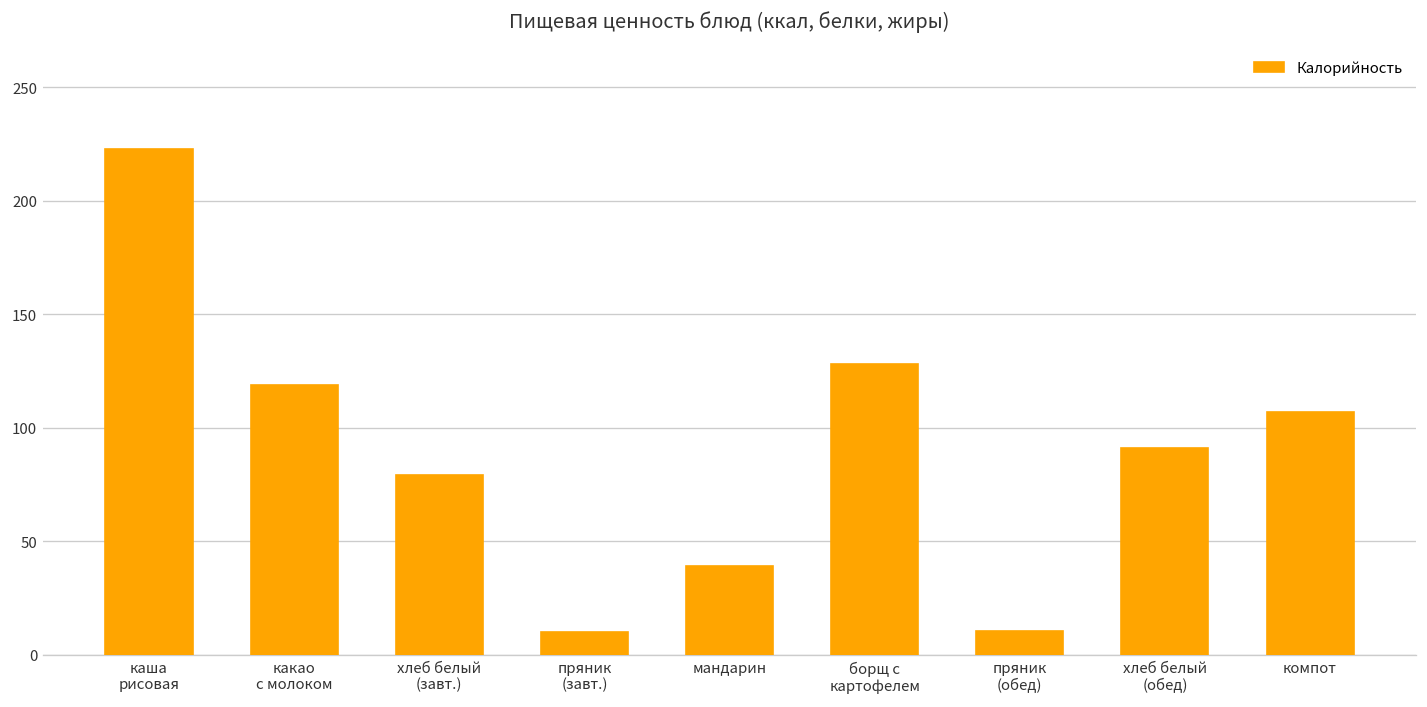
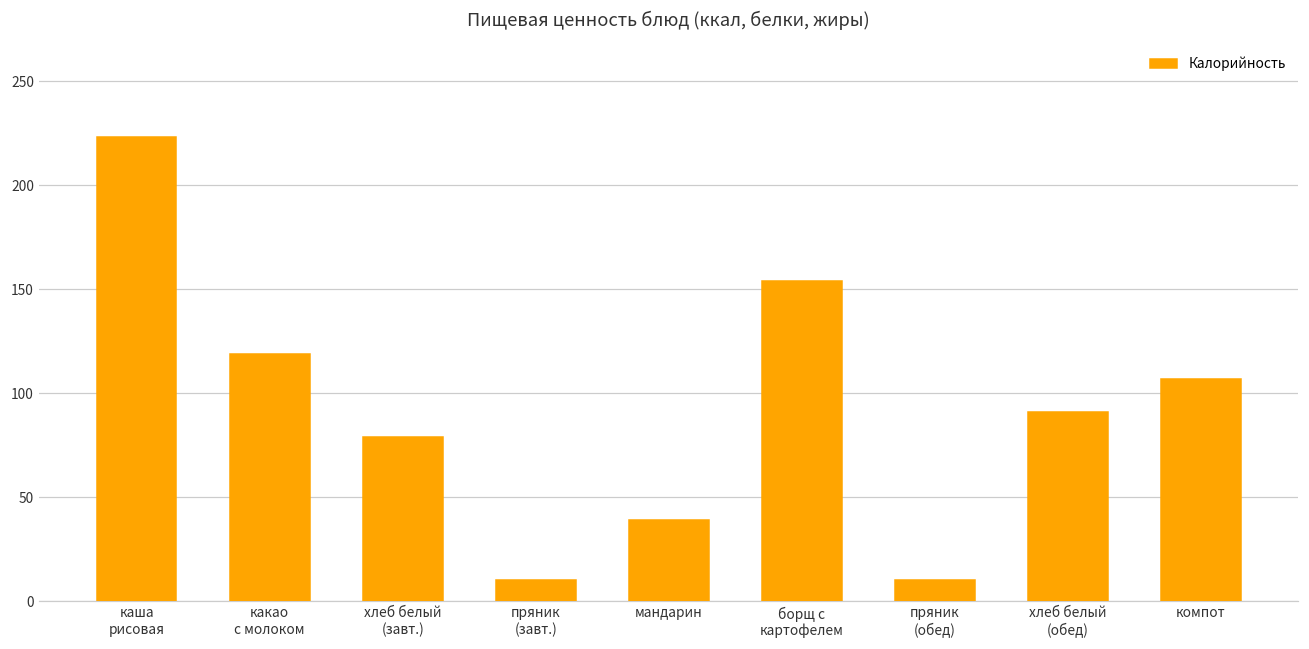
борщ с картофелем: 128 -> 154
